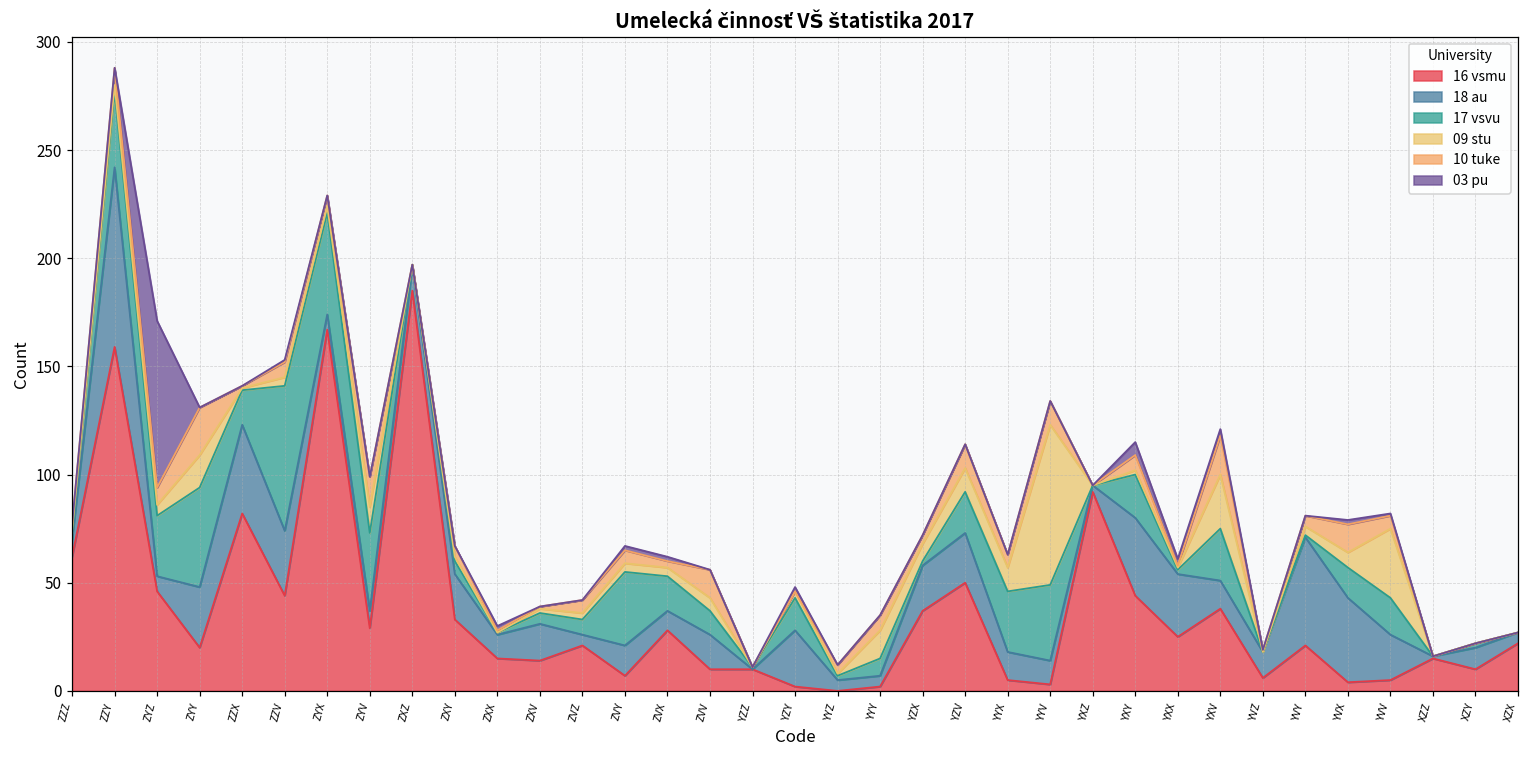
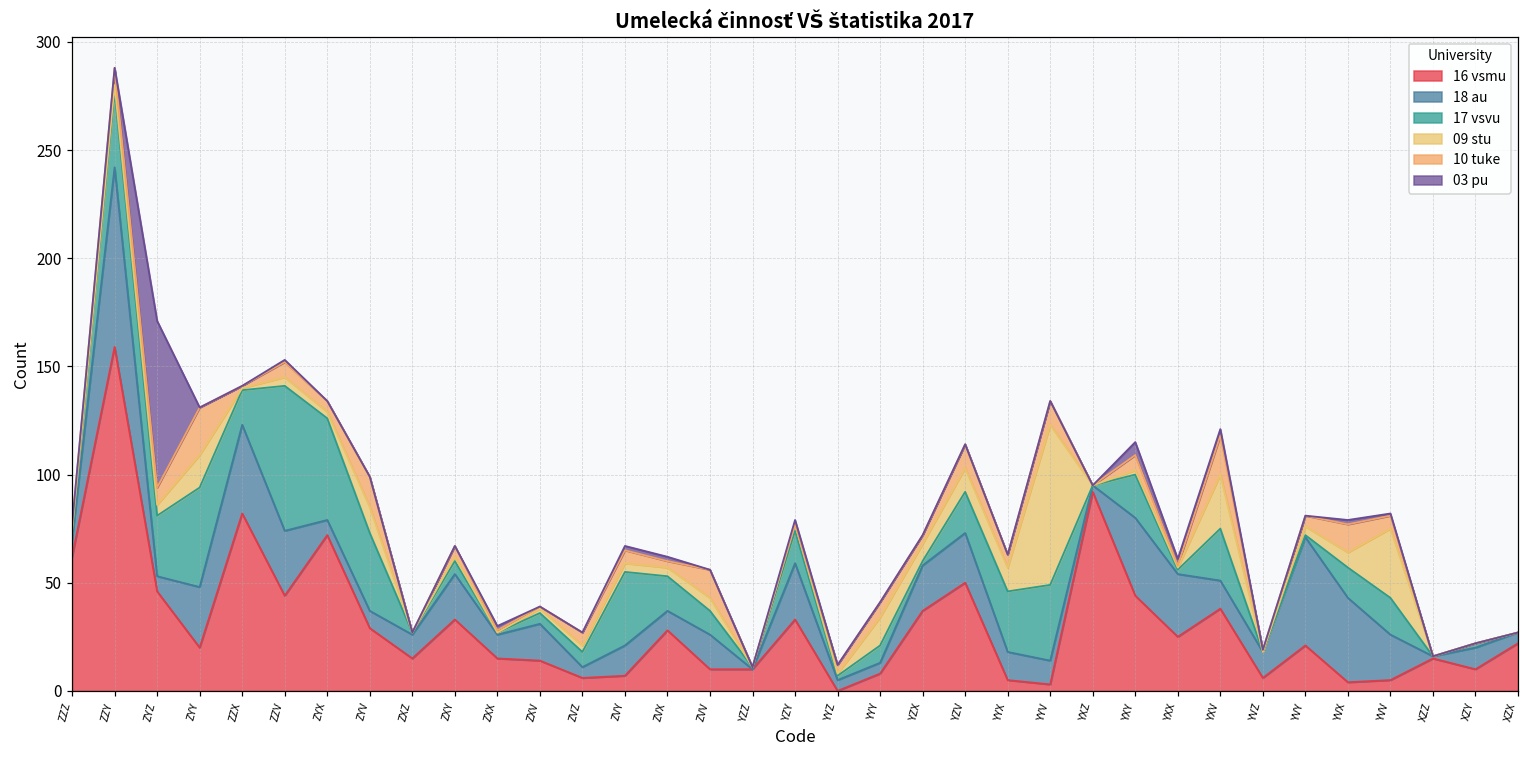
16 vsmu, ZYX: 167 -> 72
16 vsmu, ZXZ: 185 -> 15
16 vsmu, ZVZ: 21 -> 6
16 vsmu, YZY: 2 -> 33
16 vsmu, YYY: 2 -> 8
